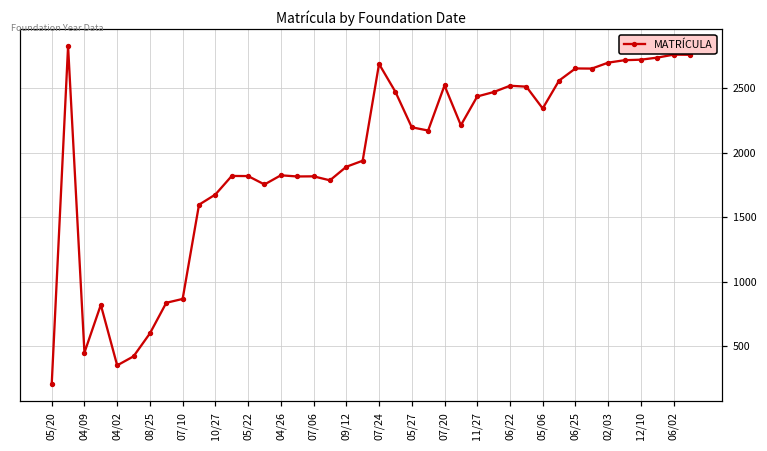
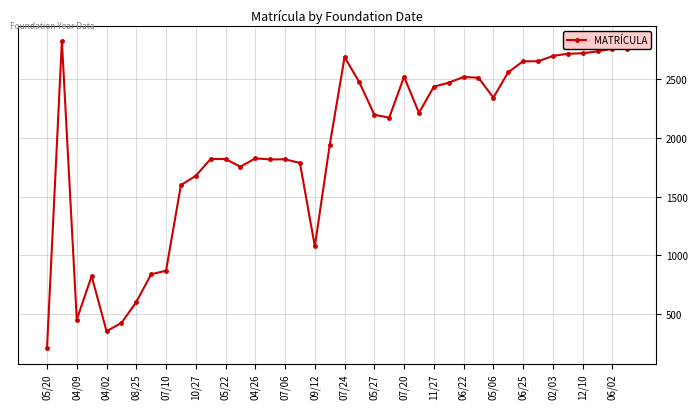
09/12: 1890 -> 1080
